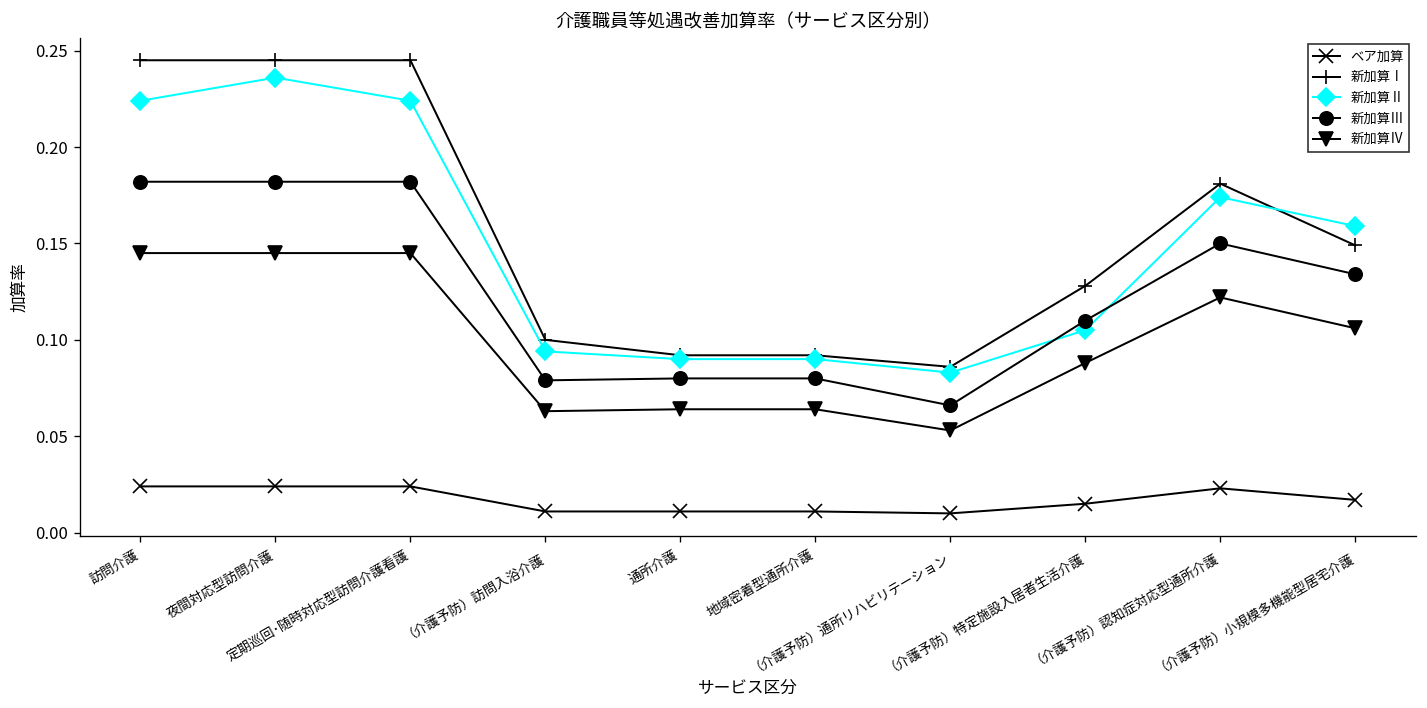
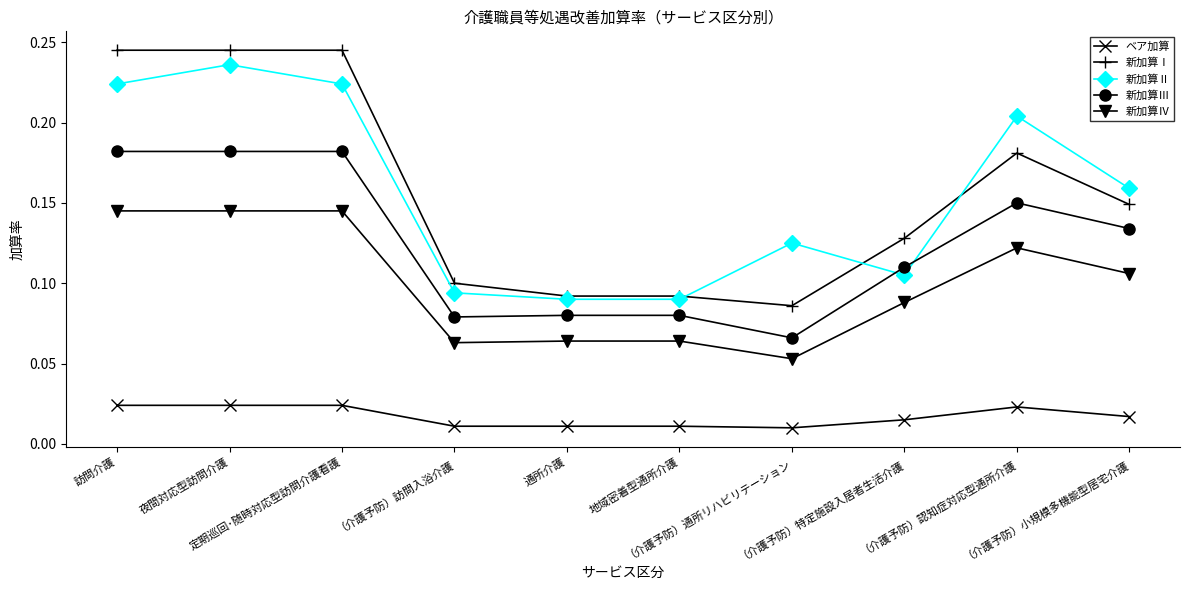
新加算Ⅱ, （介護予防）通所リハビリテーション: 0.083 -> 0.125
新加算Ⅱ, （介護予防）認知症対応型通所介護: 0.174 -> 0.204
